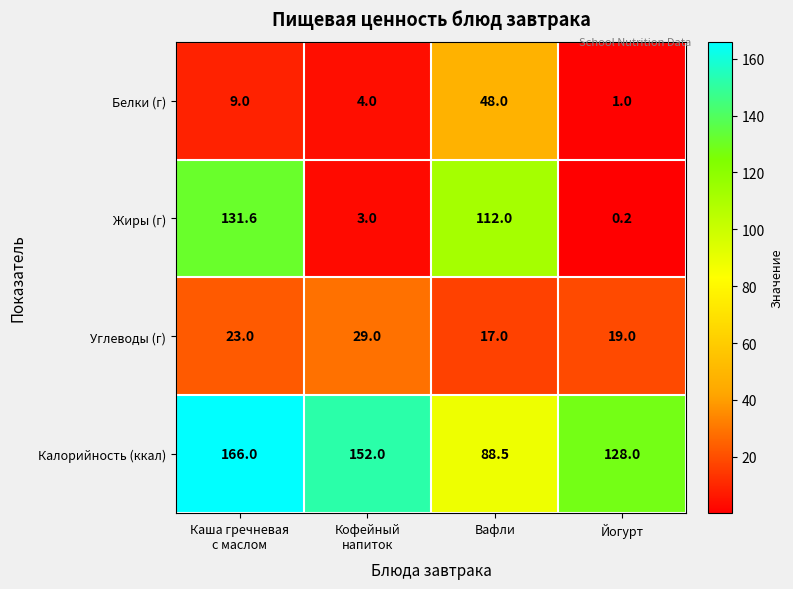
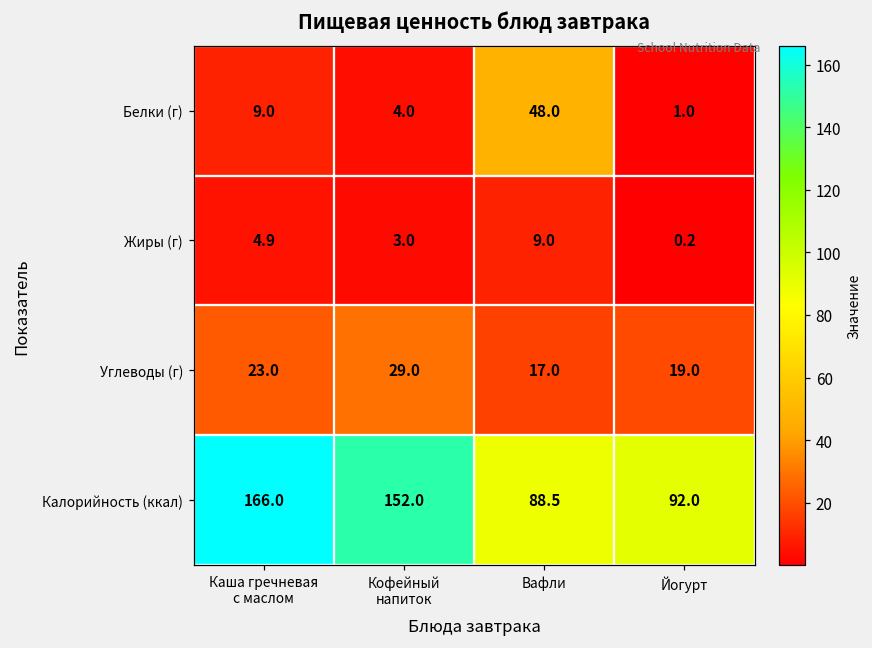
Жиры (г), Каша гречневая с маслом: 131.6 -> 4.9
Жиры (г), Вафли: 112.0 -> 9.0
Калорийность (ккал), Йогурт: 128.0 -> 92.0
